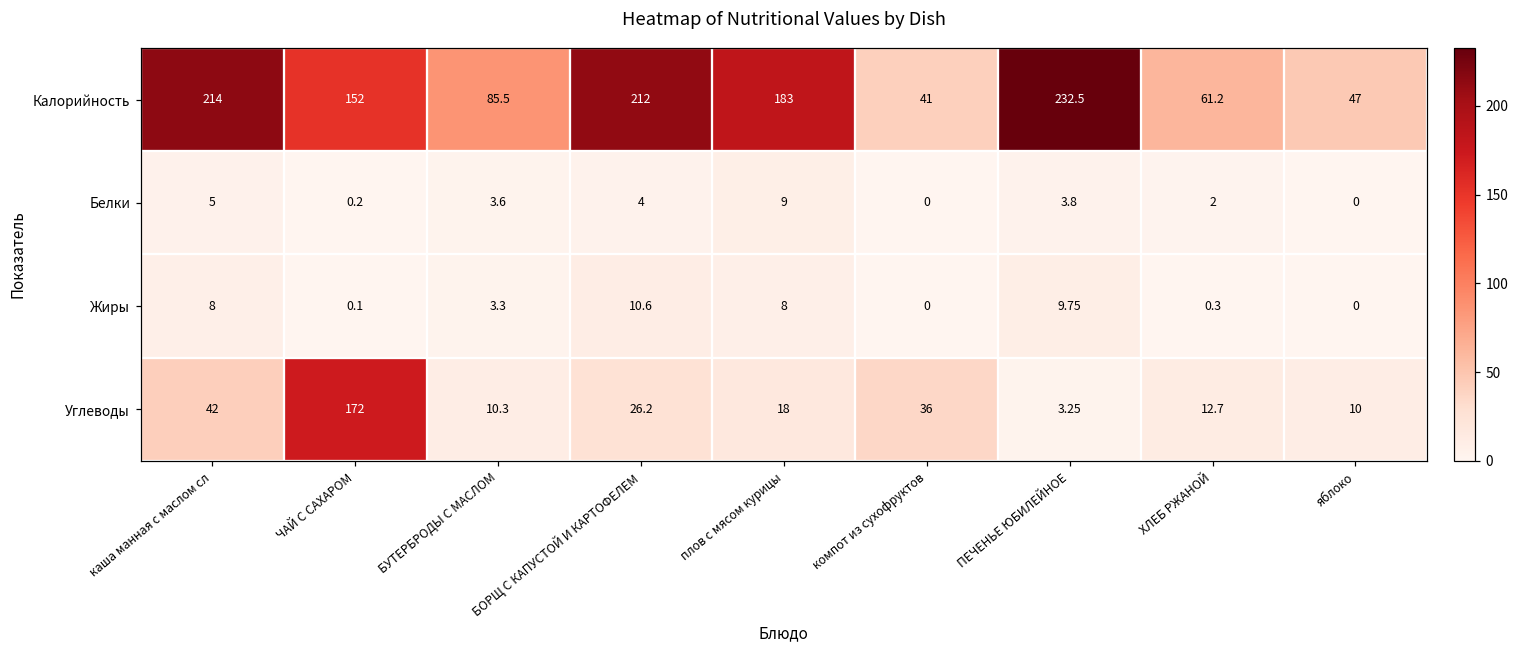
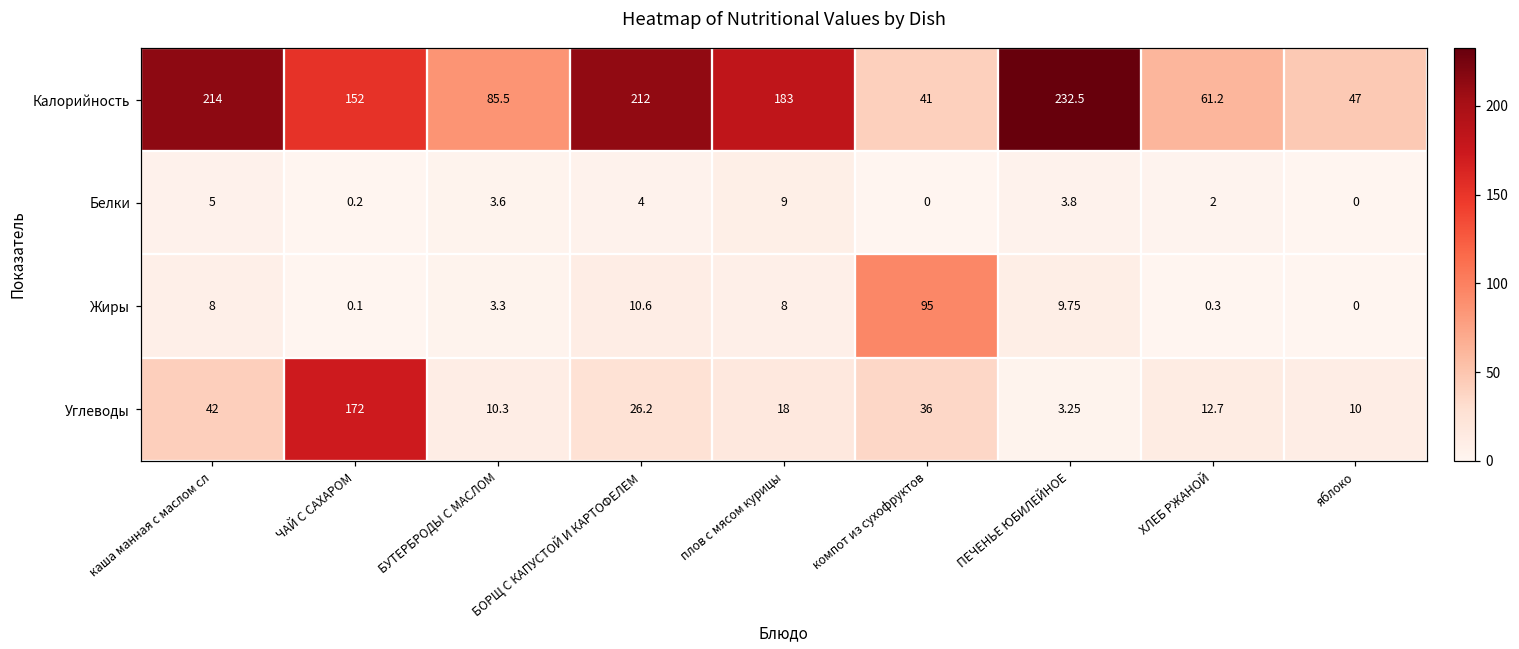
Жиры, компот из сухофруктов: 0 -> 95
